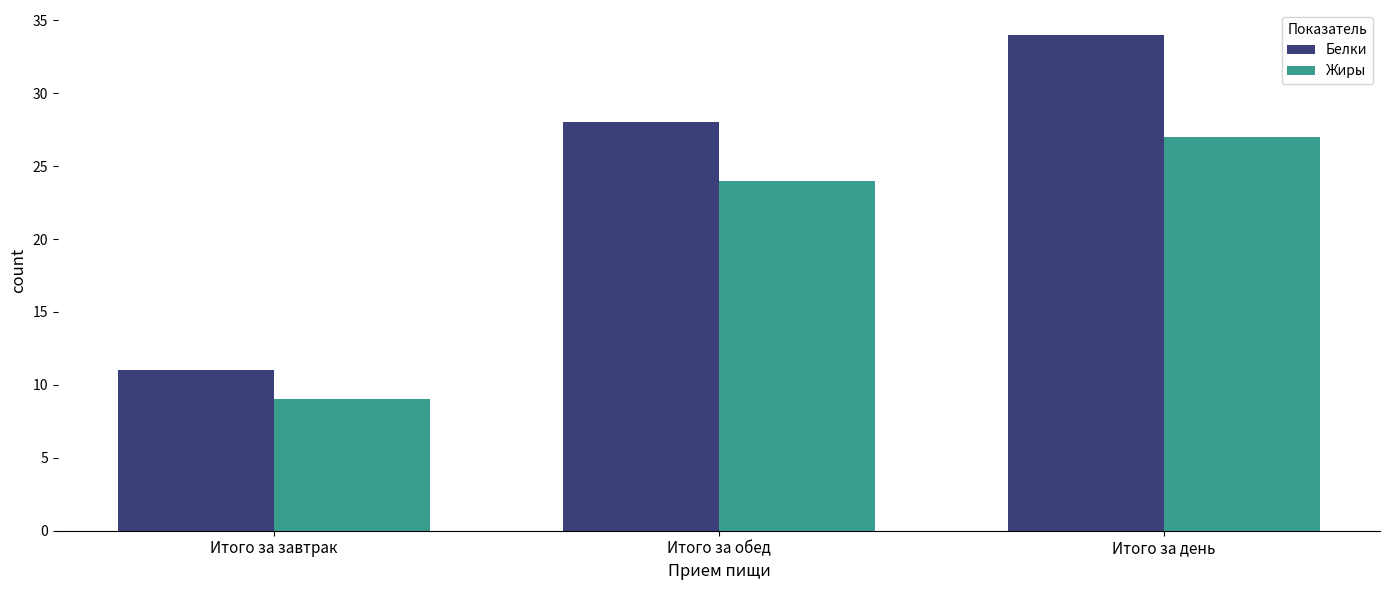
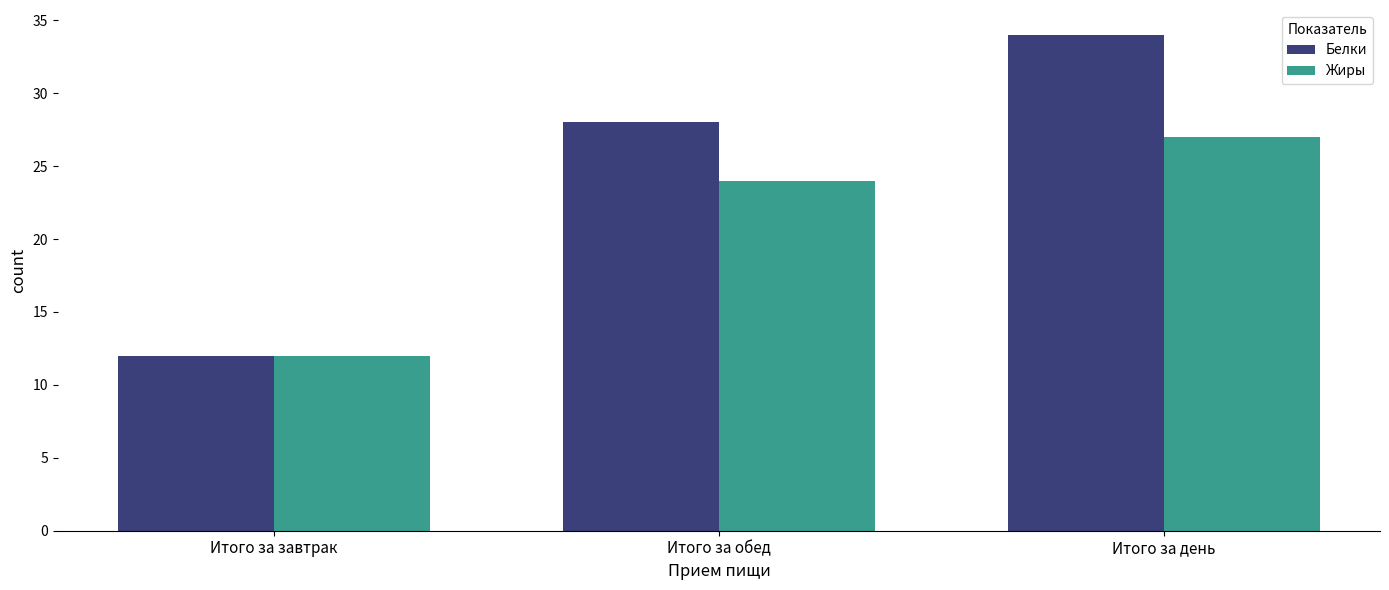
Белки, Итого за завтрак: 11 -> 12
Жиры, Итого за завтрак: 9 -> 12
